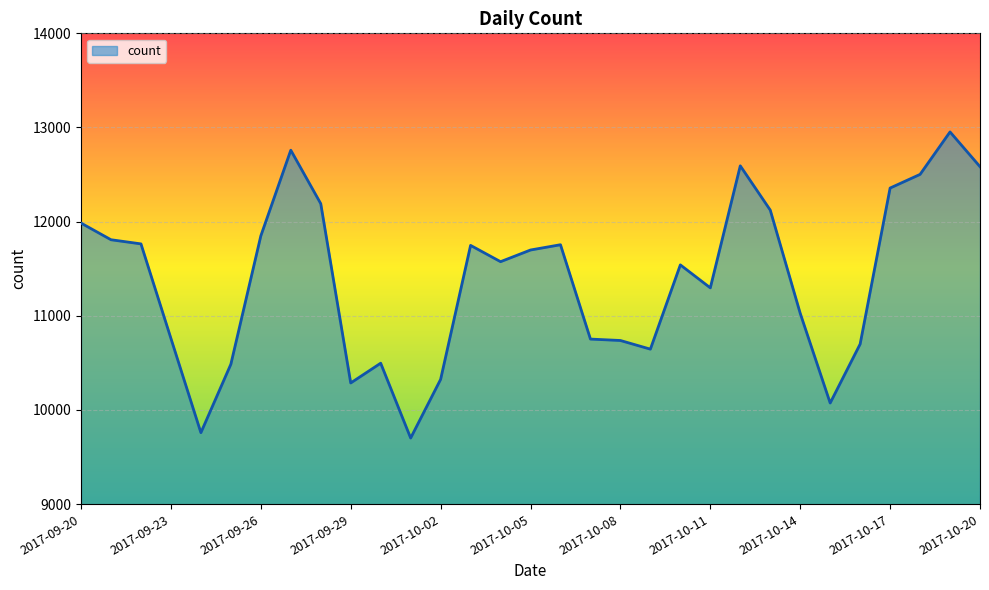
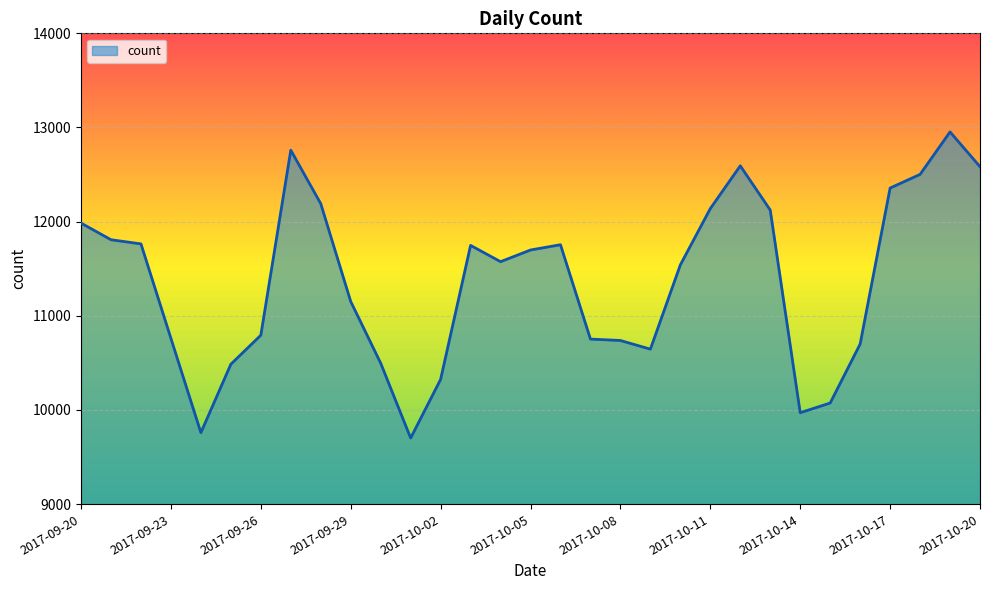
2017-09-26: 11800 -> 10800
2017-09-29: 10300 -> 11200
2017-10-11: 11300 -> 12100
2017-10-14: 11000 -> 10000
